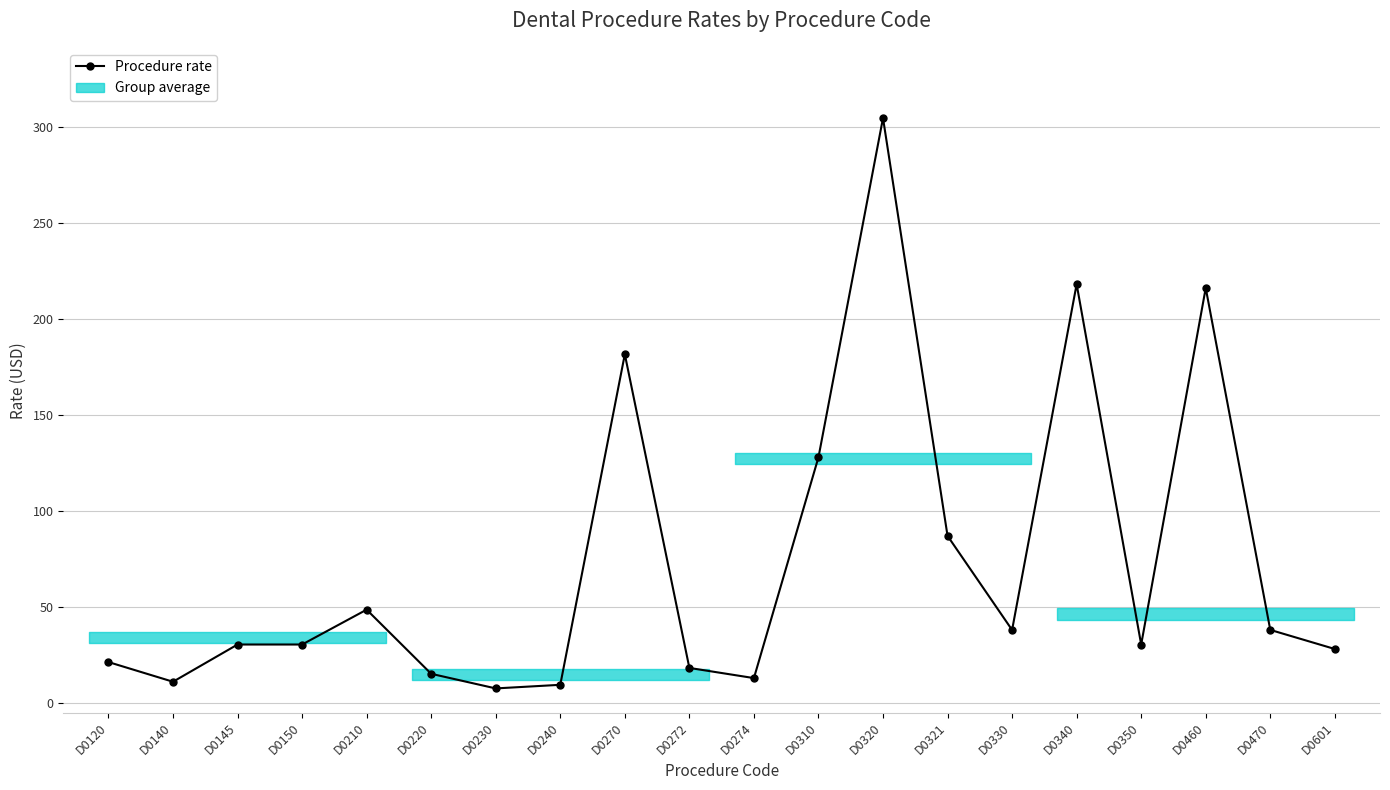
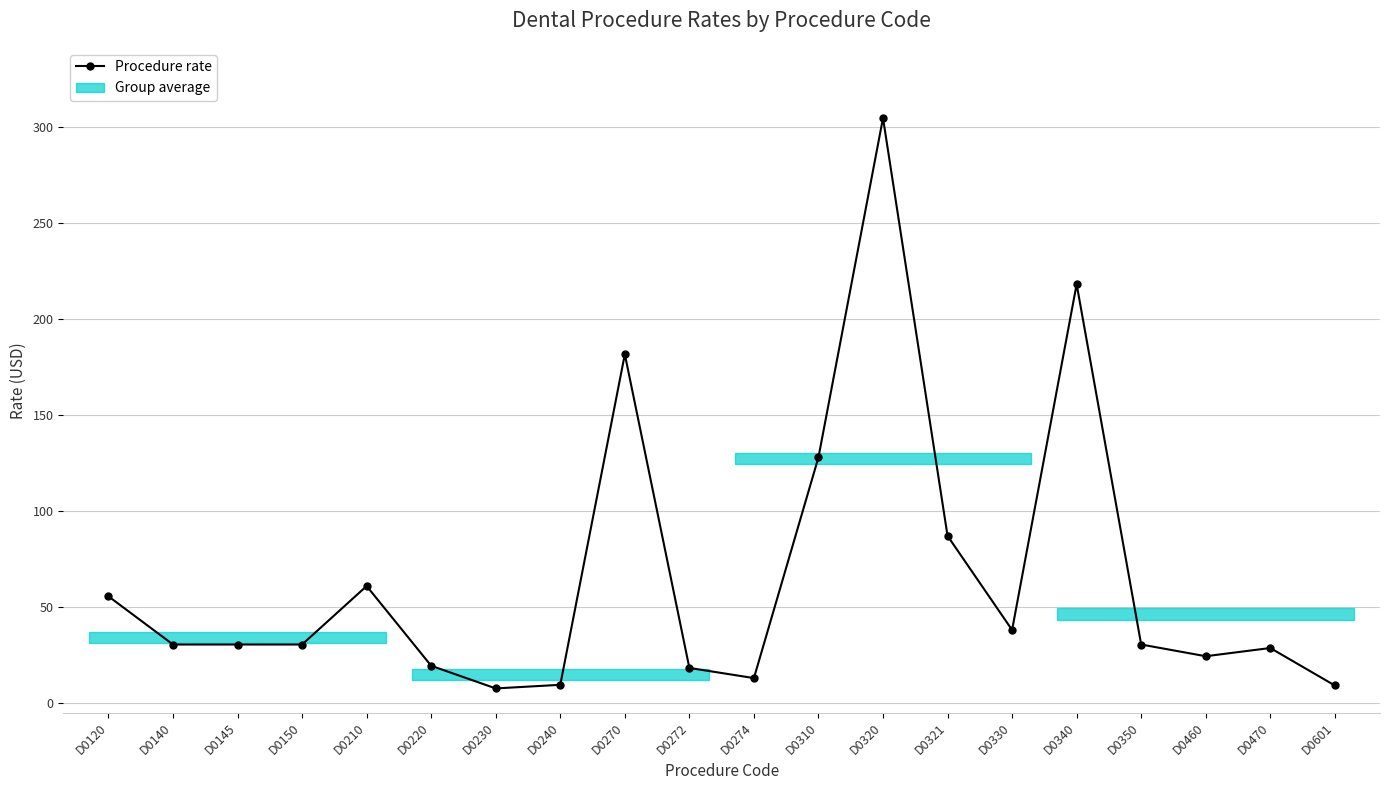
D0120: 21 -> 56
D0140: 11 -> 31
D0210: 49 -> 61
D0220: 15 -> 19
D0460: 216 -> 24
D0470: 38 -> 29
D0601: 28 -> 9
